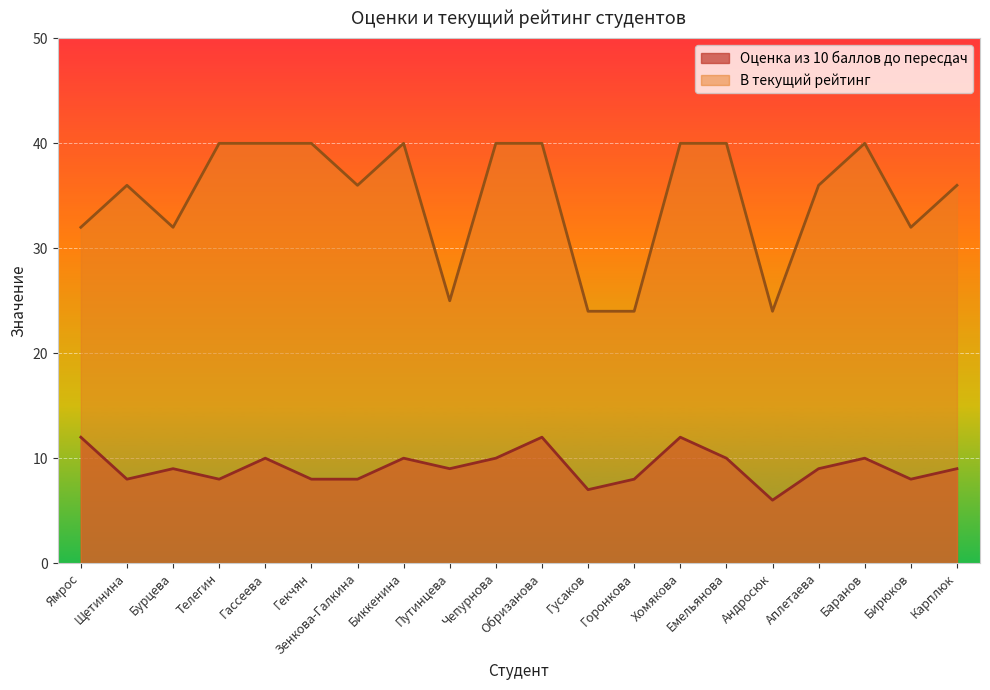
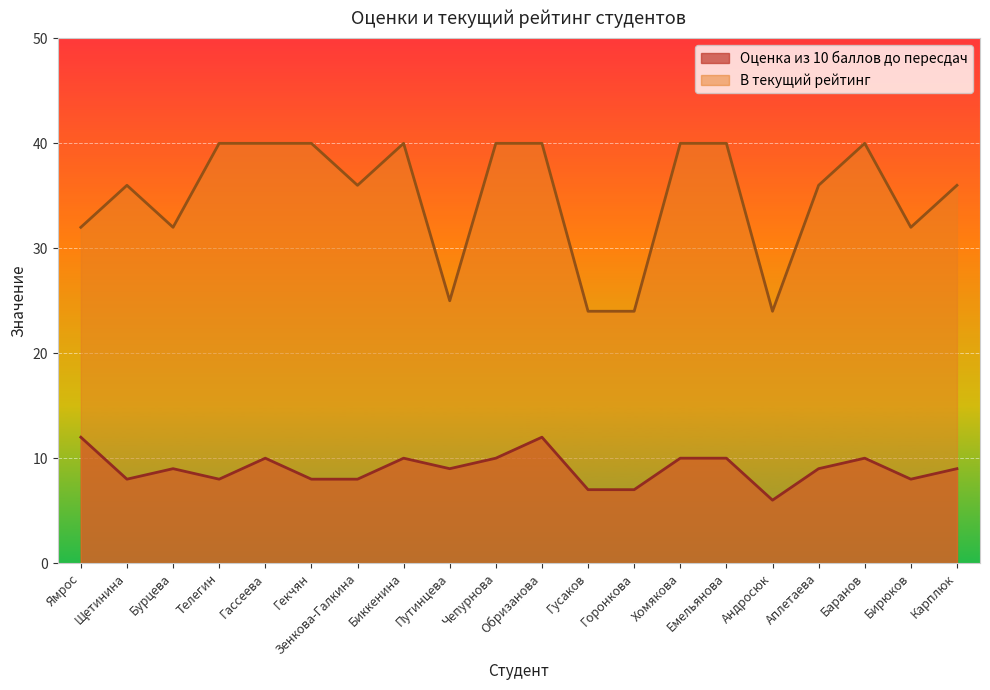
Оценка из 10 баллов до пересдач, Горонкова: 8 -> 7
Оценка из 10 баллов до пересдач, Хомякова: 12 -> 10
